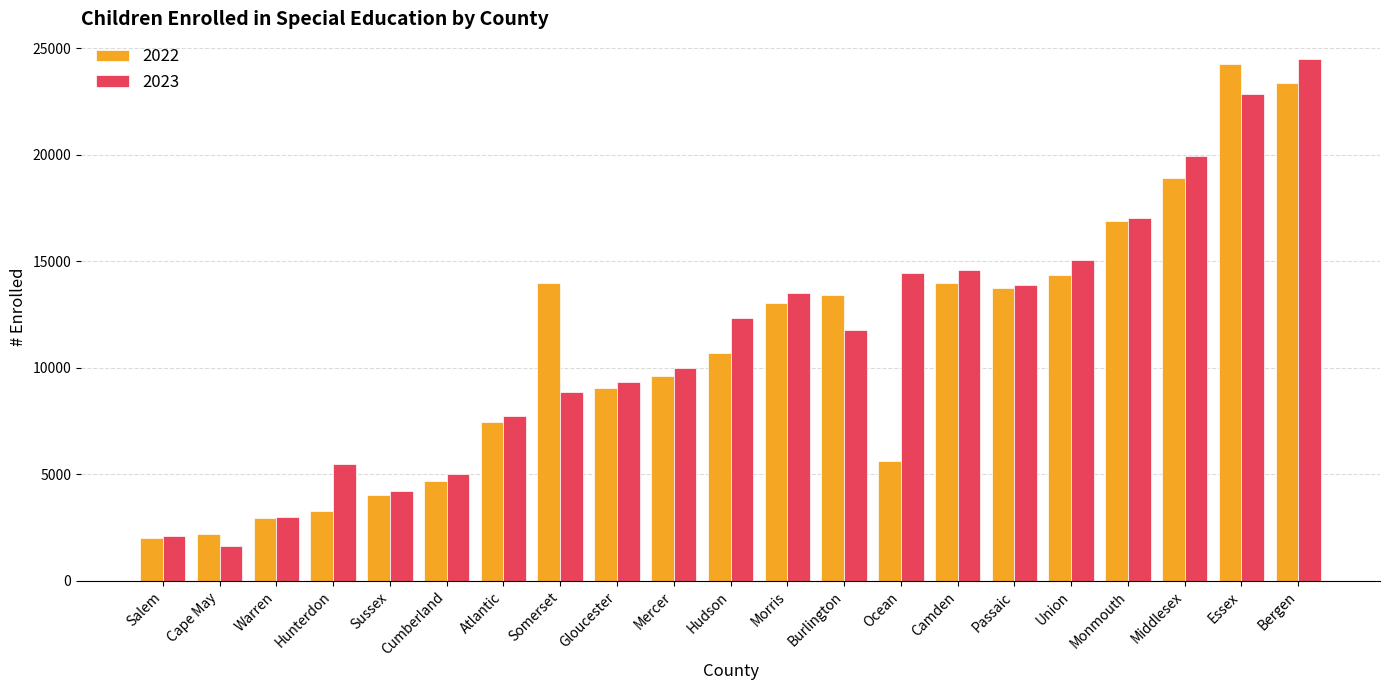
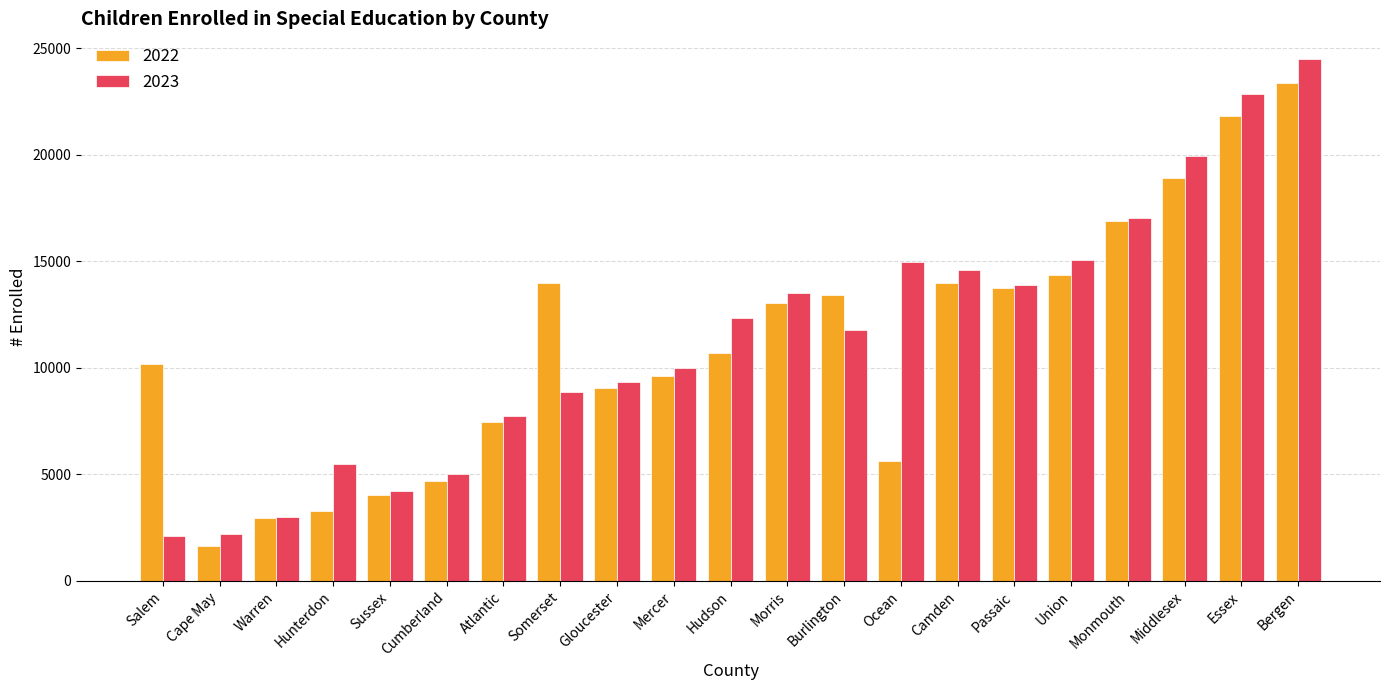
2022, Salem: 2000 -> 10200
2022, Cape May: 2200 -> 1700
2023, Cape May: 1700 -> 2200
2023, Ocean: 14400 -> 15000
2022, Essex: 24300 -> 21800
